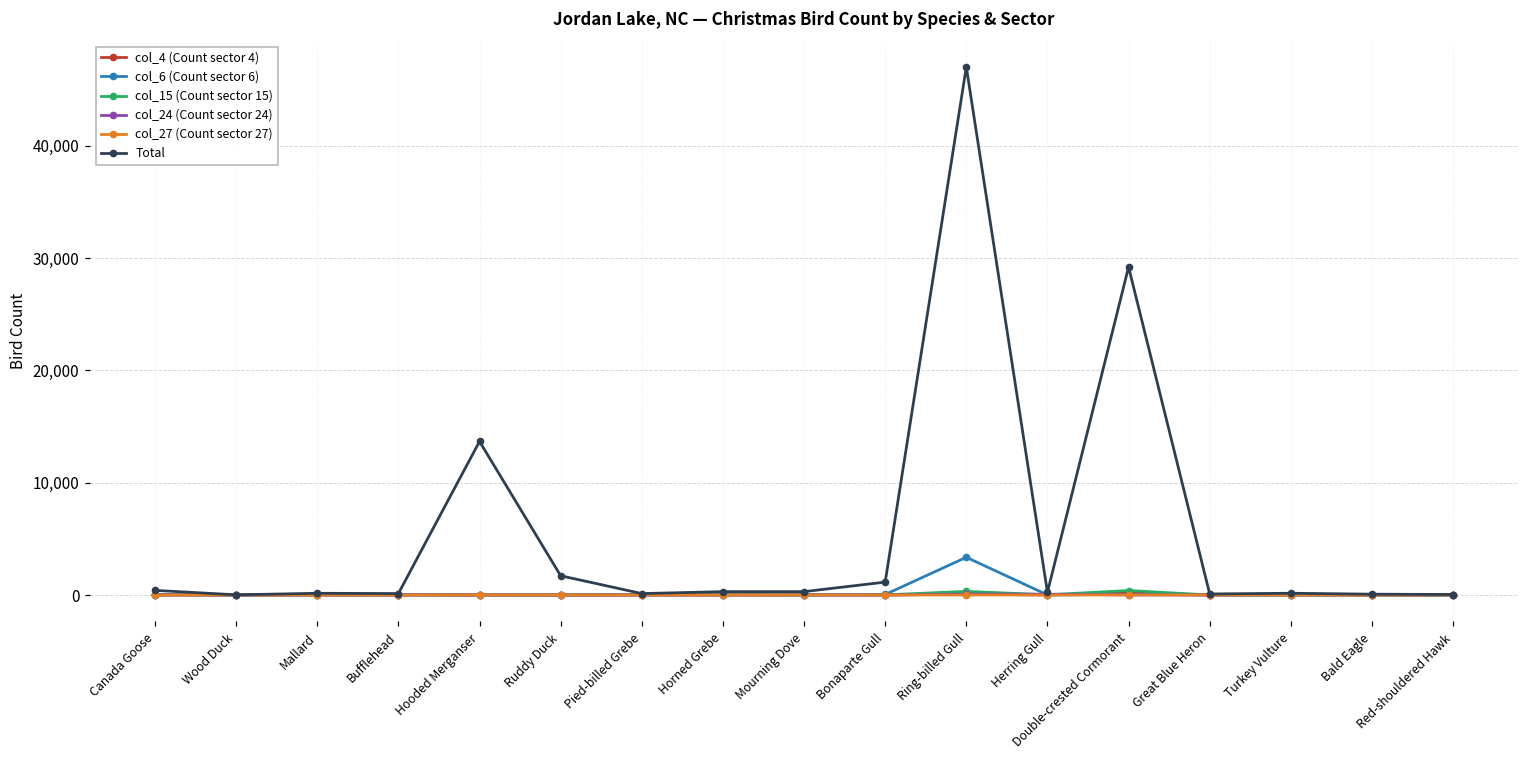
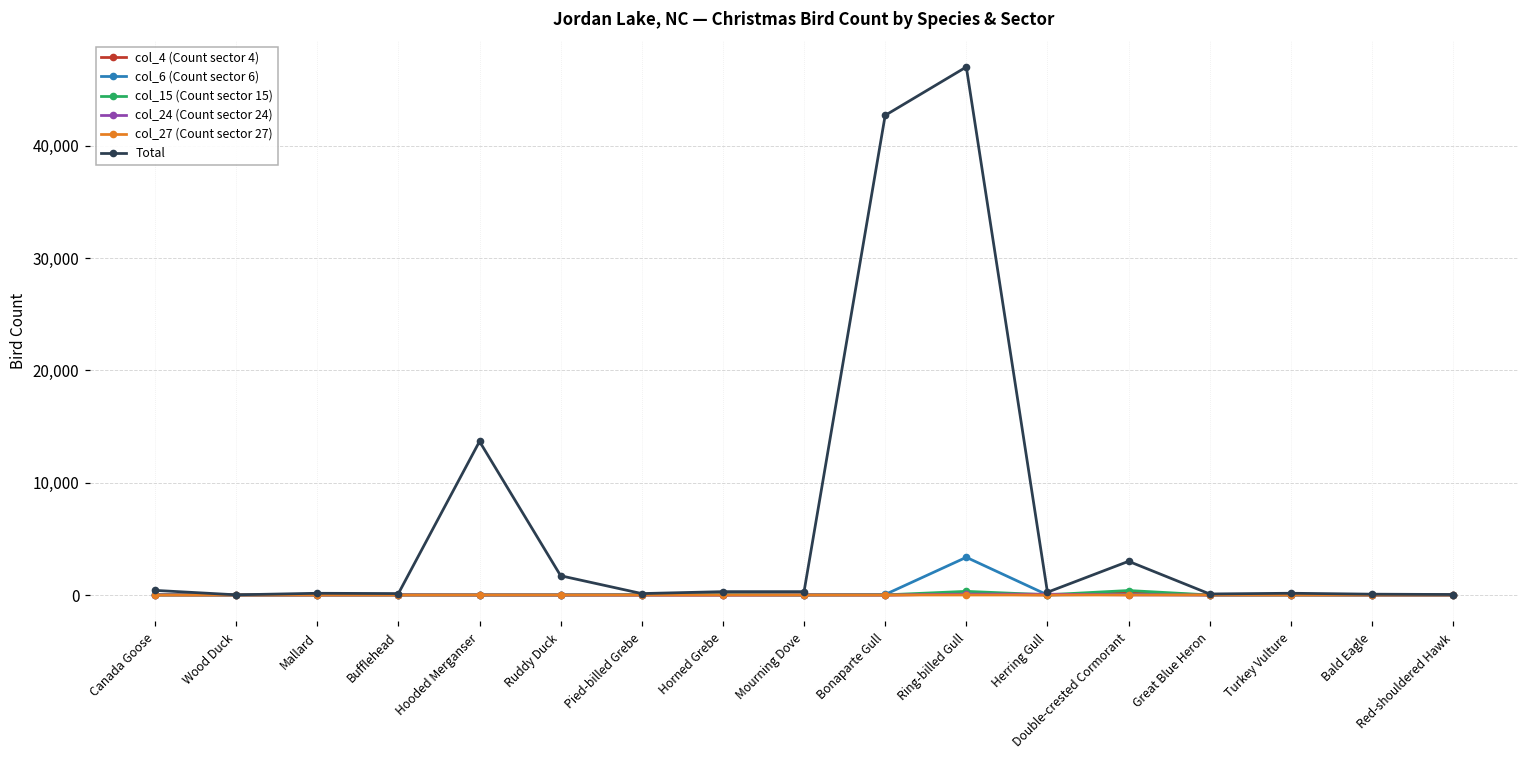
Total, Bonaparte Gull: 1,100 -> 42,700
Total, Double-crested Cormorant: 29,200 -> 3,000
